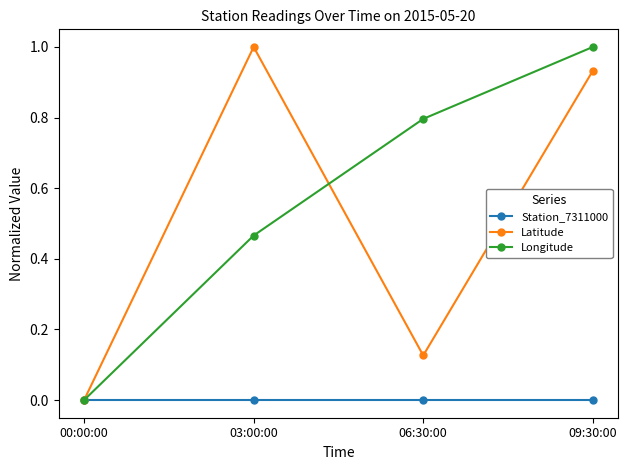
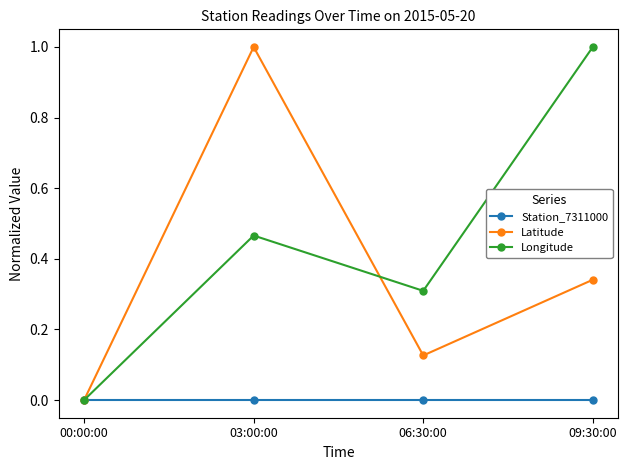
Longitude, 06:30:00: 0.80 -> 0.31
Latitude, 09:30:00: 0.93 -> 0.34
